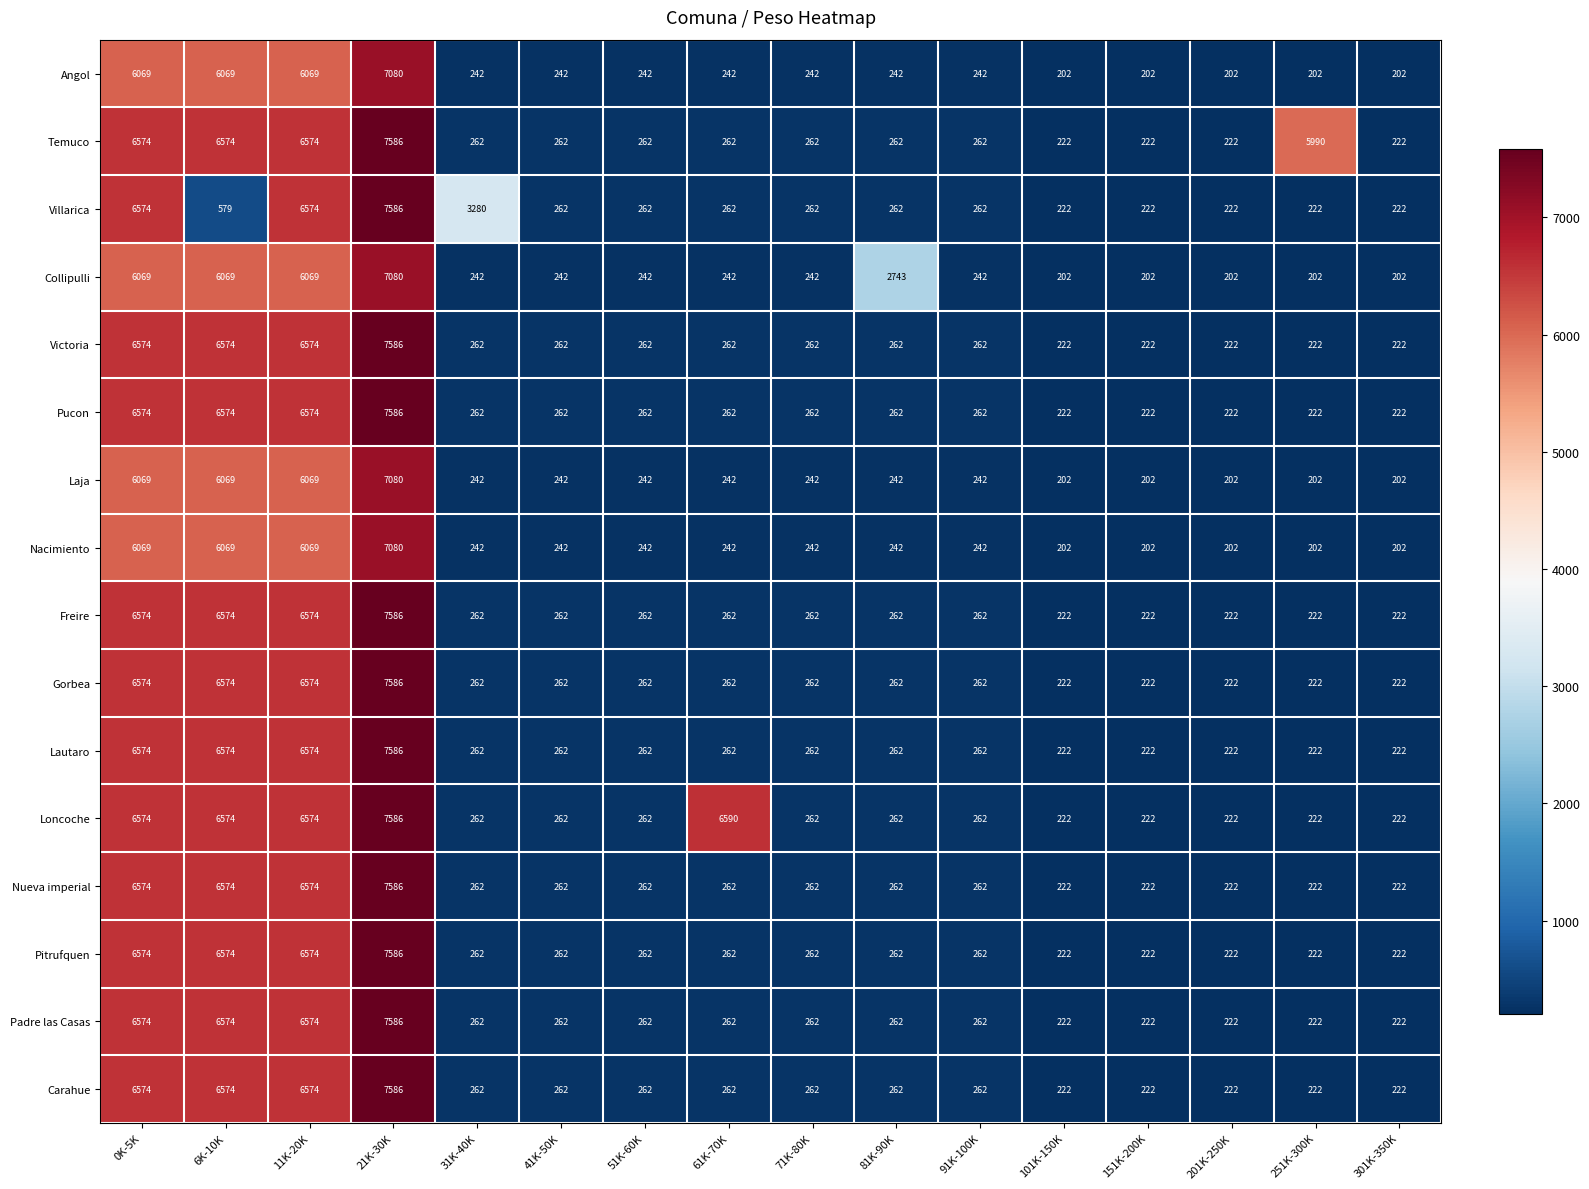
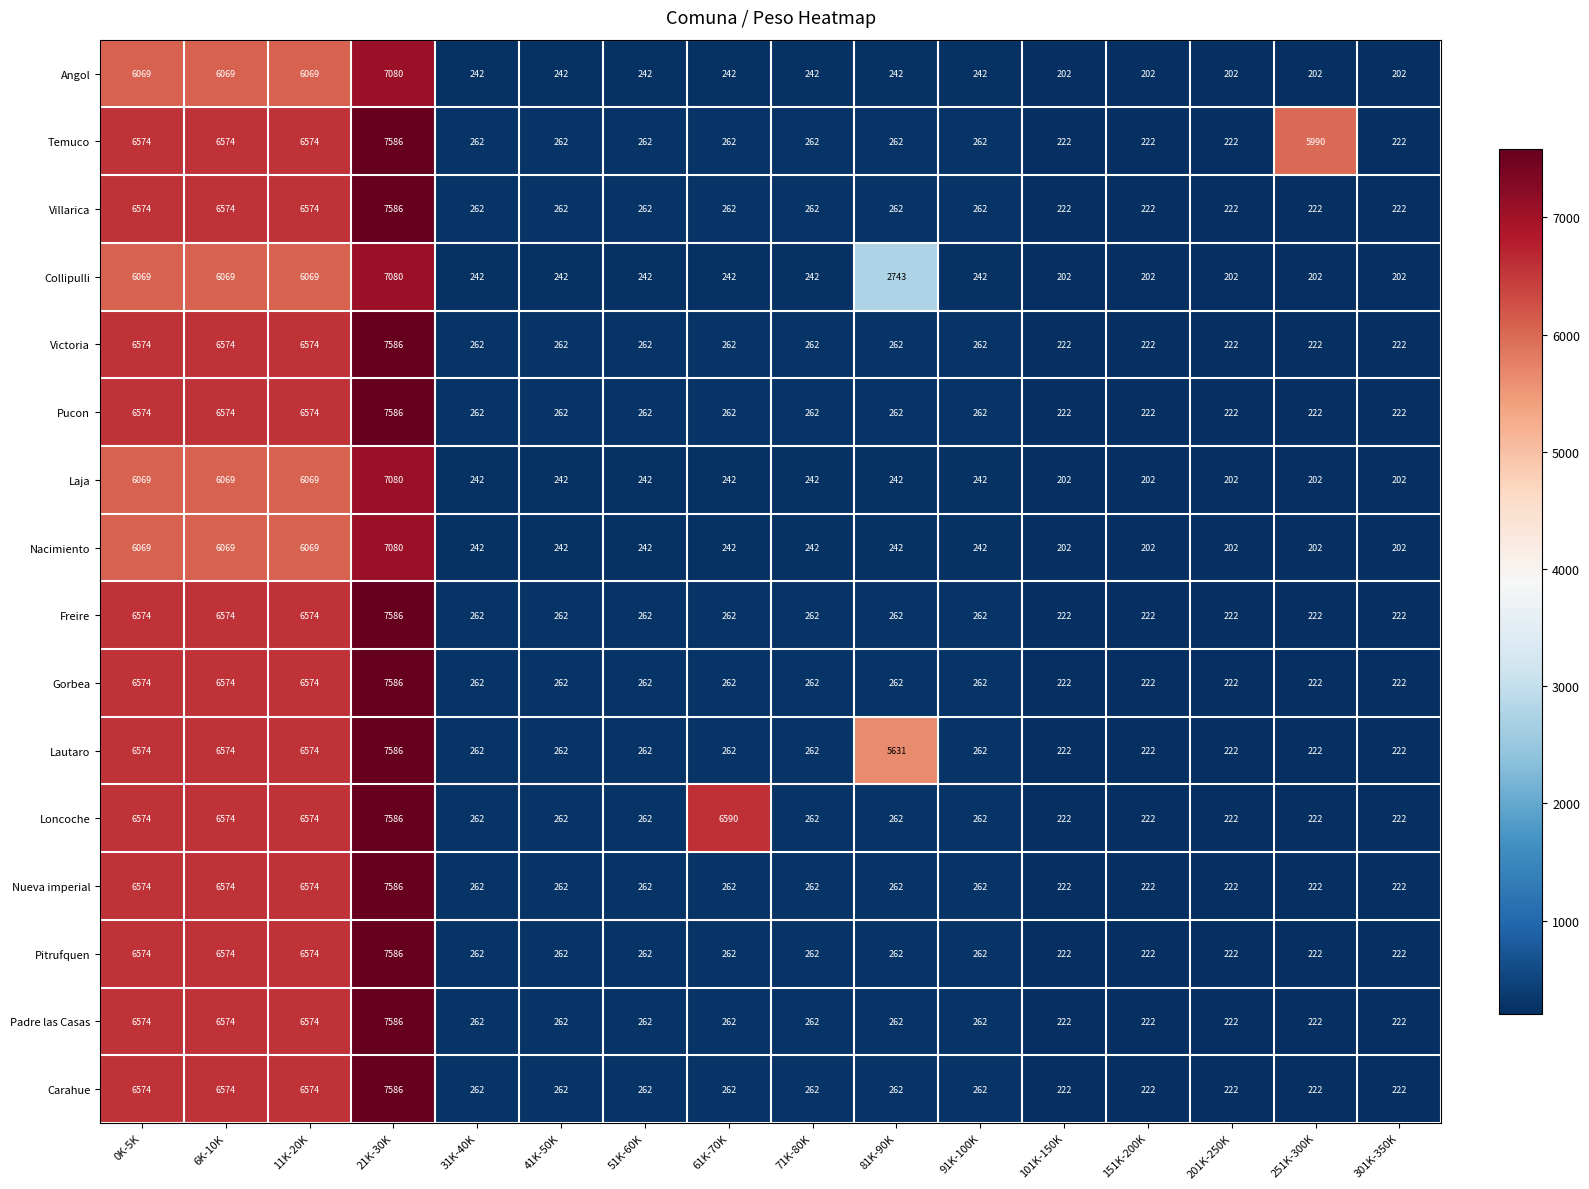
Villarica, 6K-10K: 579 -> 6574
Villarica, 31K-40K: 3280 -> 262
Lautaro, 81K-90K: 262 -> 5631
